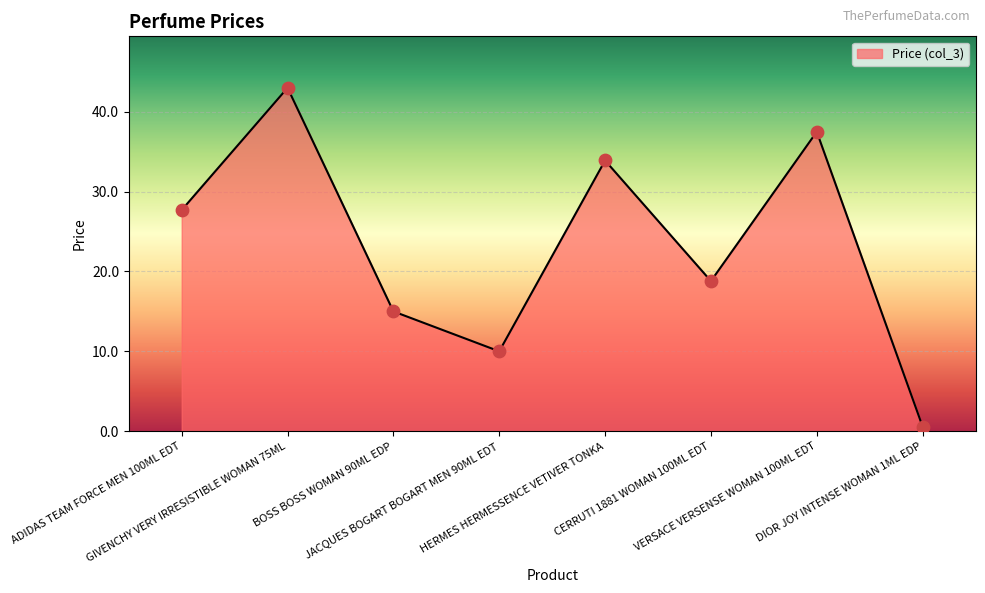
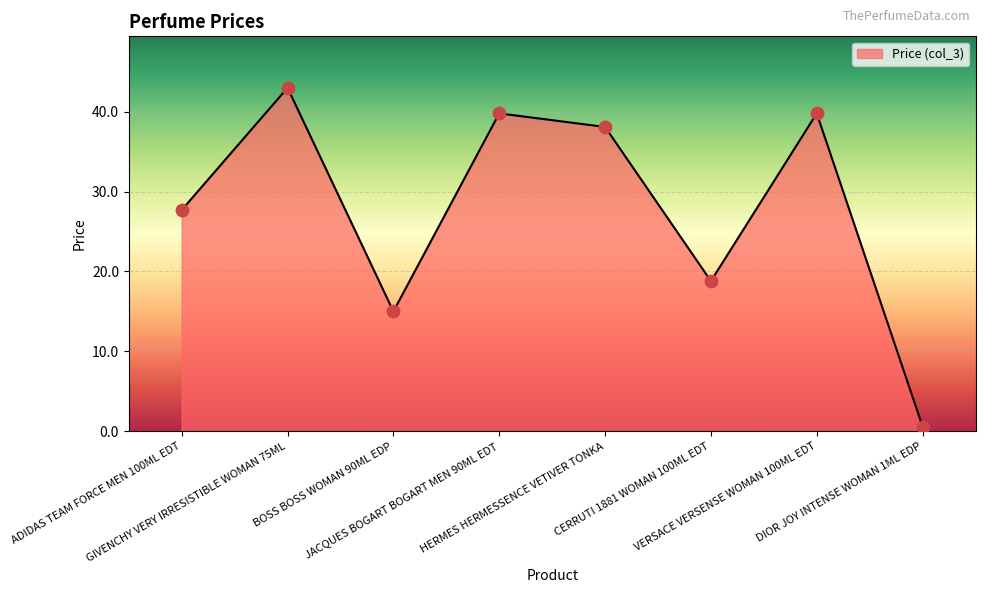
JACQUES BOGART BOGART MEN 90ML EDT: 10 -> 40
HERMES HERMESSENCE VETIVER TONKA: 34 -> 38
VERSACE VERSENSE WOMAN 100ML EDT: 38 -> 40
